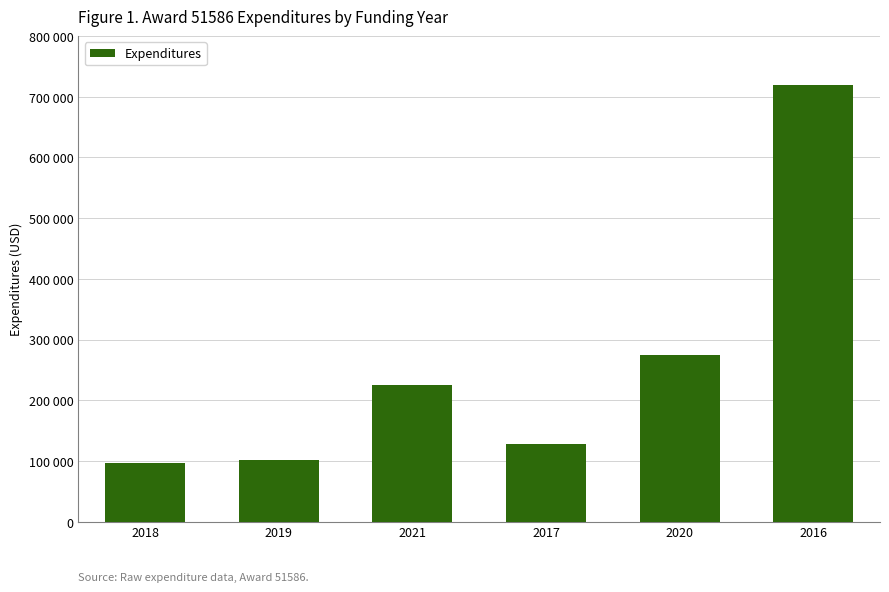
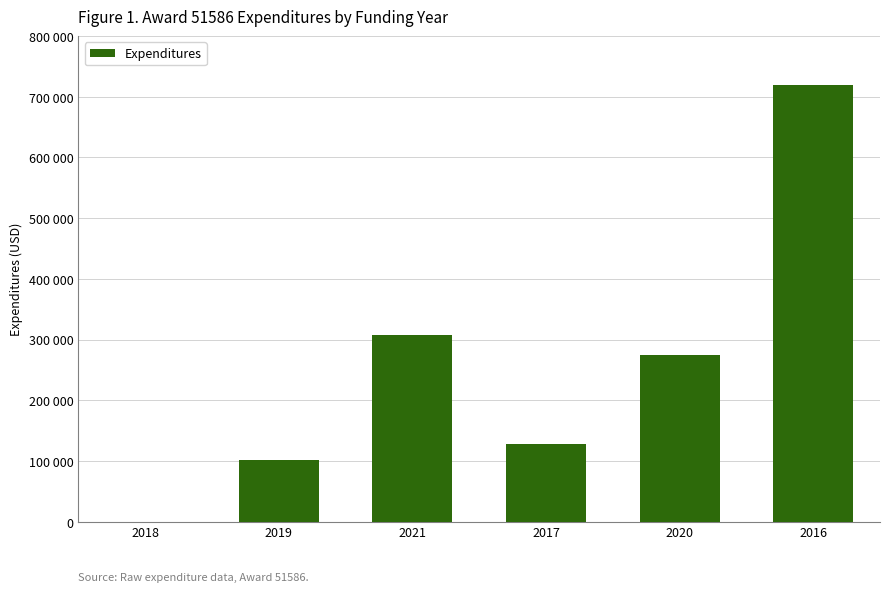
2018: 100000 -> 0
2021: 230000 -> 310000
